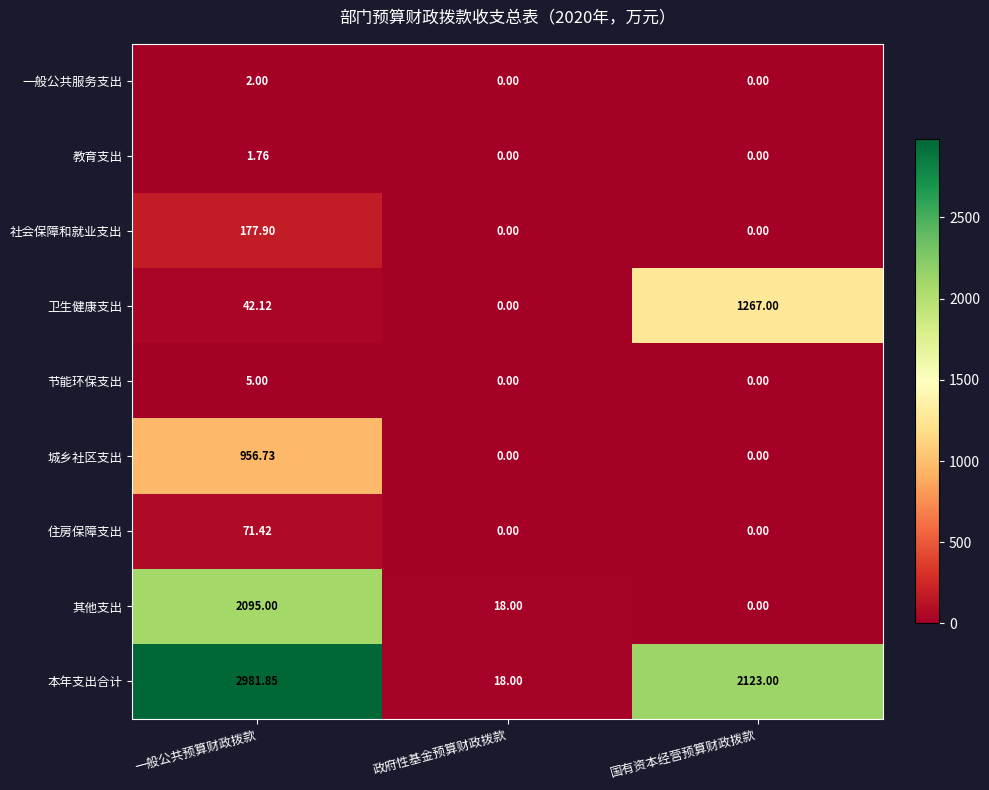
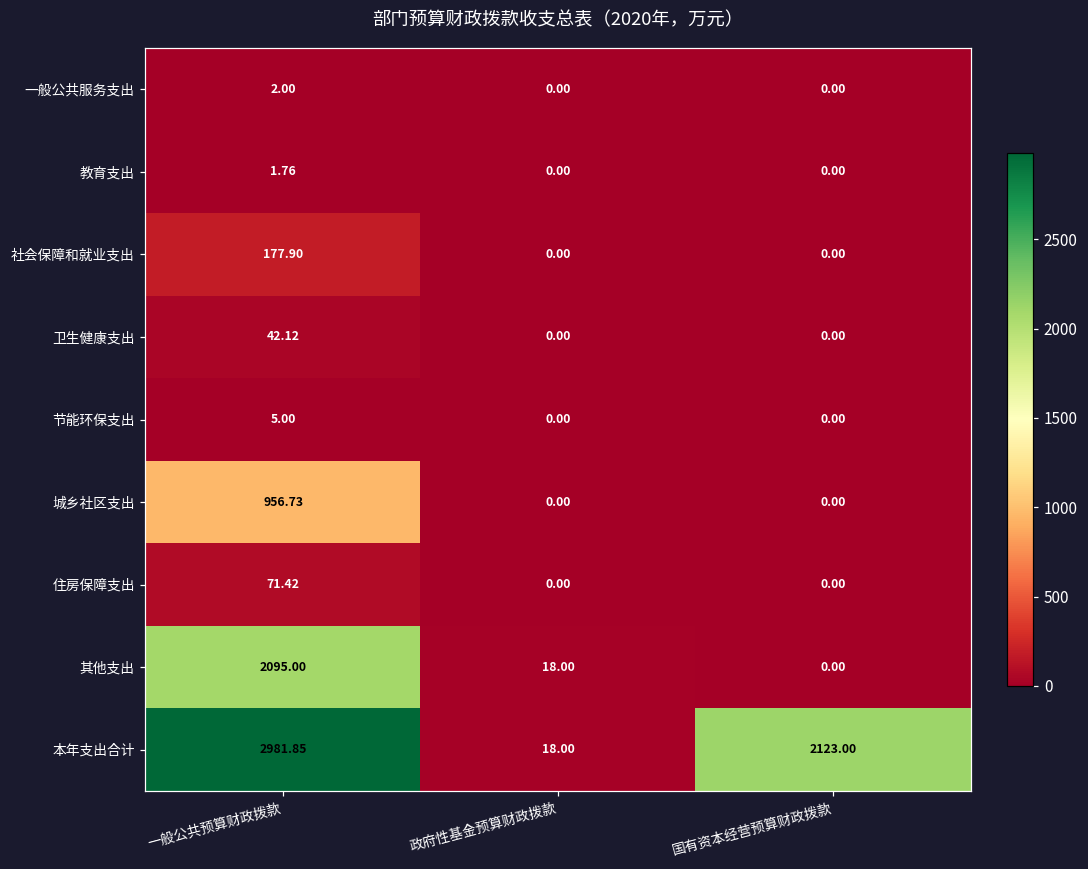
卫生健康支出, 国有资本经营预算财政拨款: 1267.00 -> 0.00
